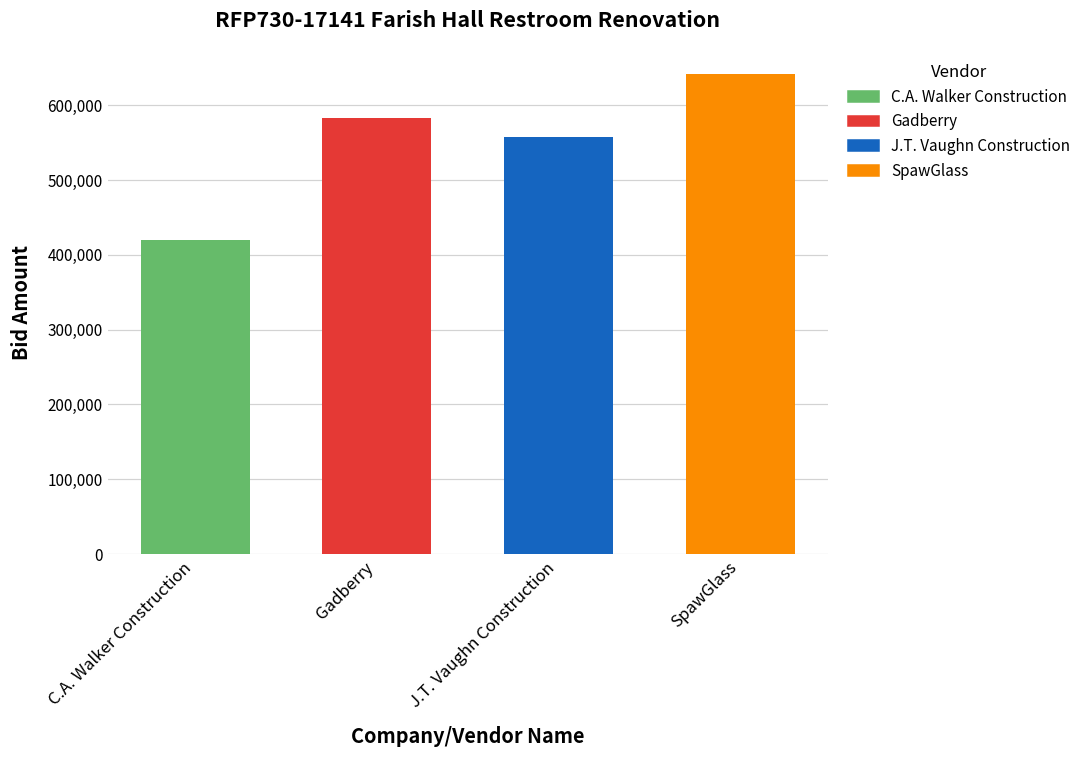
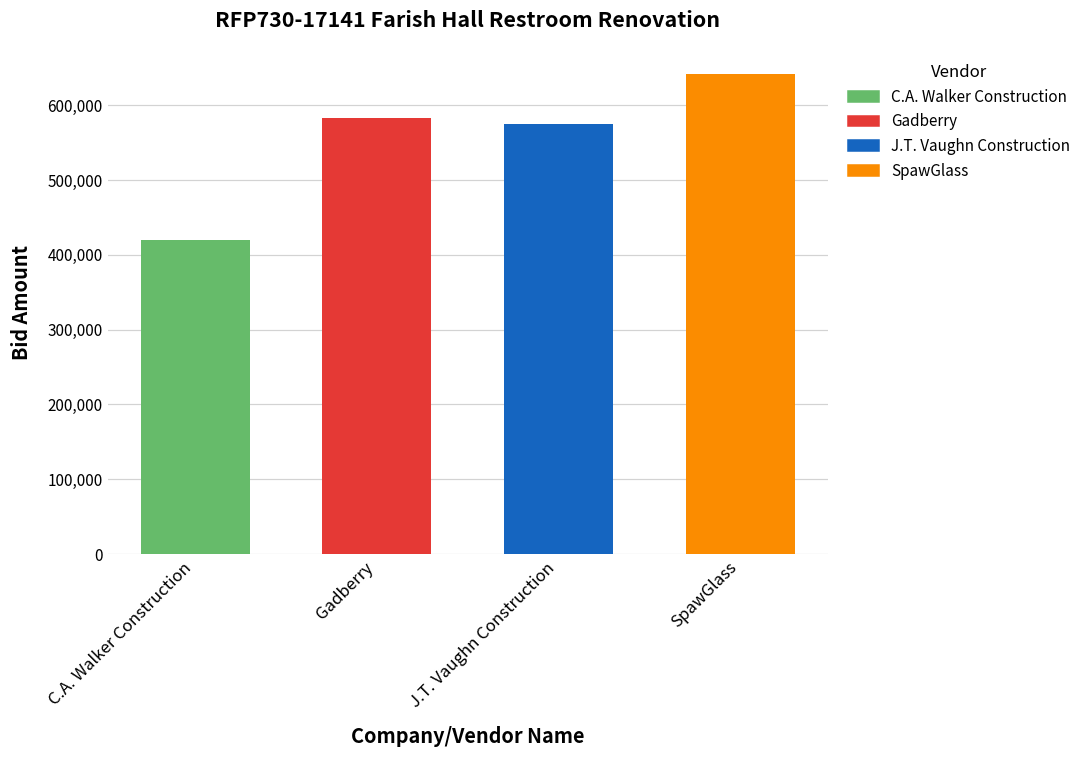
J.T. Vaughn Construction: 560,000 -> 580,000
